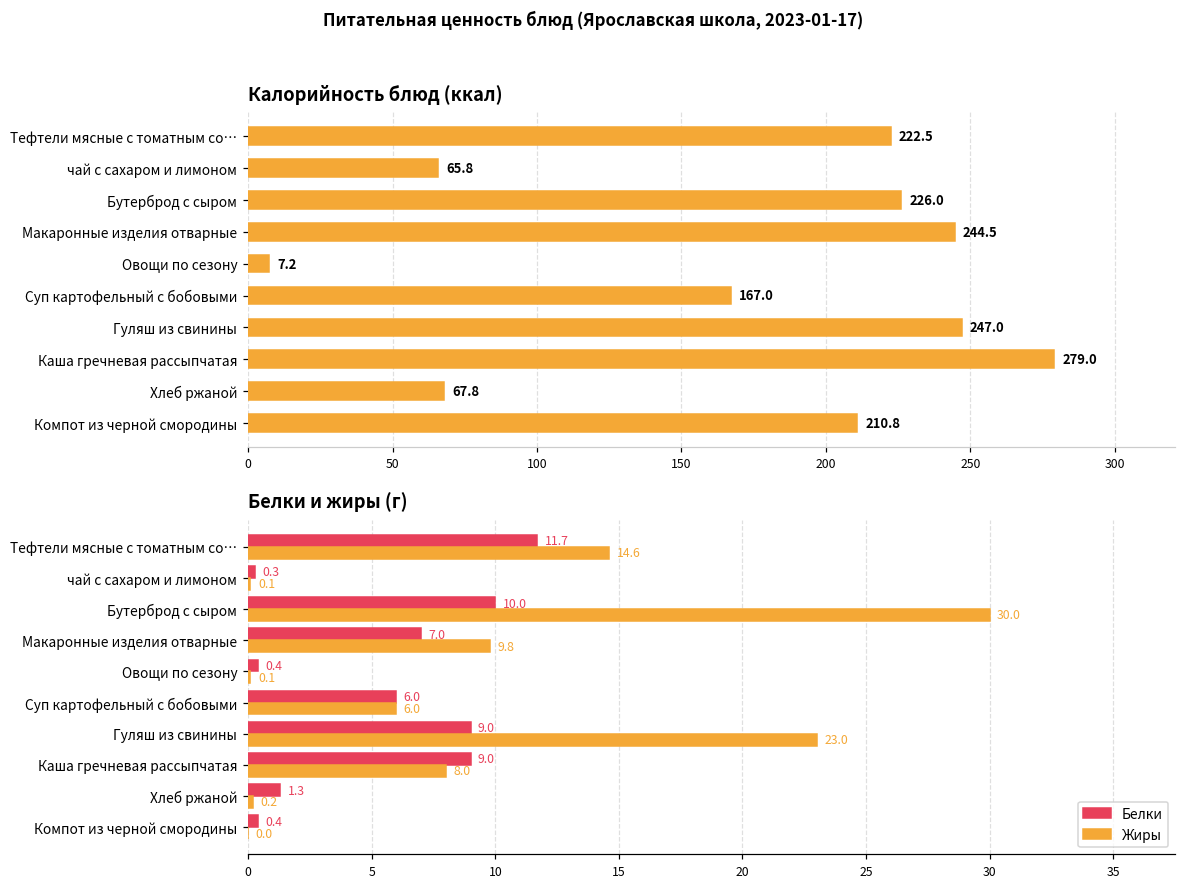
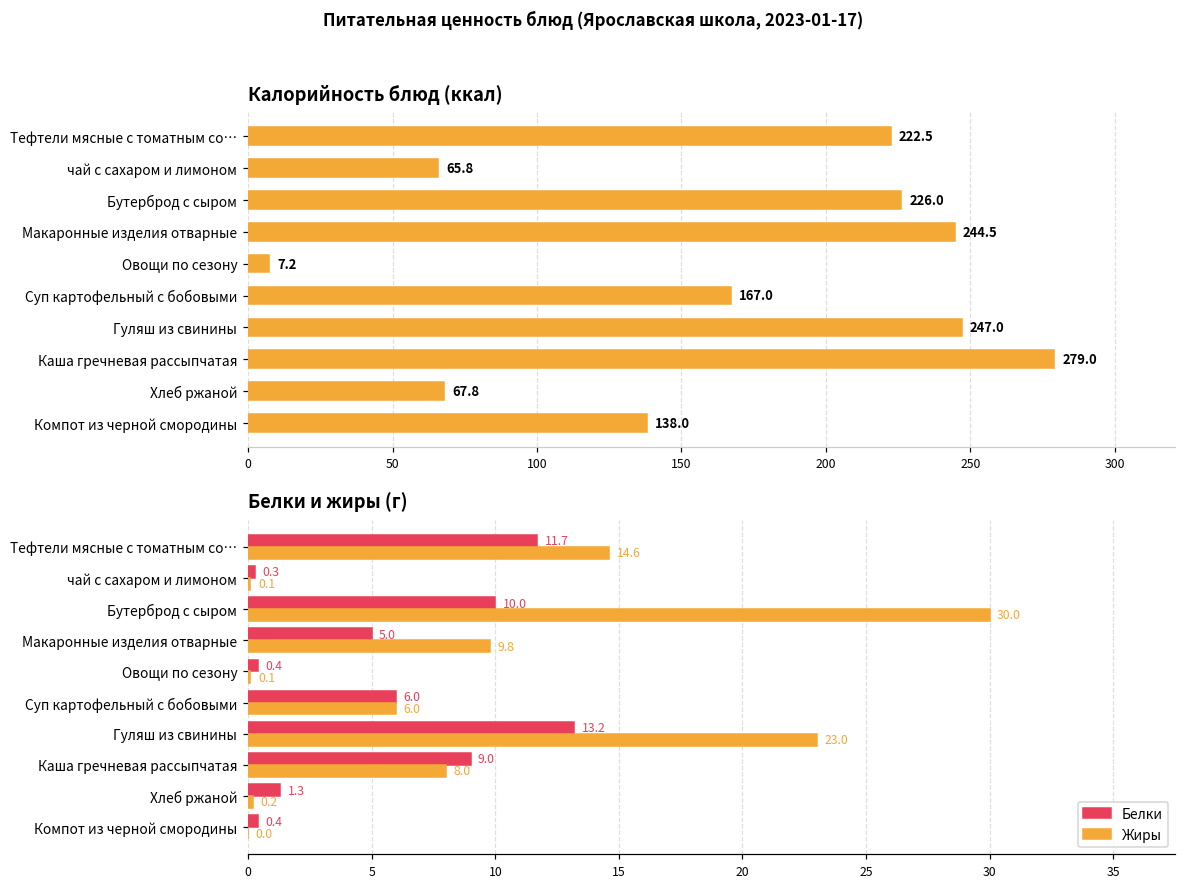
Калорийность блюд (ккал), Компот из черной смородины: 210.8 -> 138.0
Белки и жиры (г), Белки, Макаронные изделия отварные: 7.0 -> 5.0
Белки и жиры (г), Белки, Гуляш из свинины: 9.0 -> 13.2
